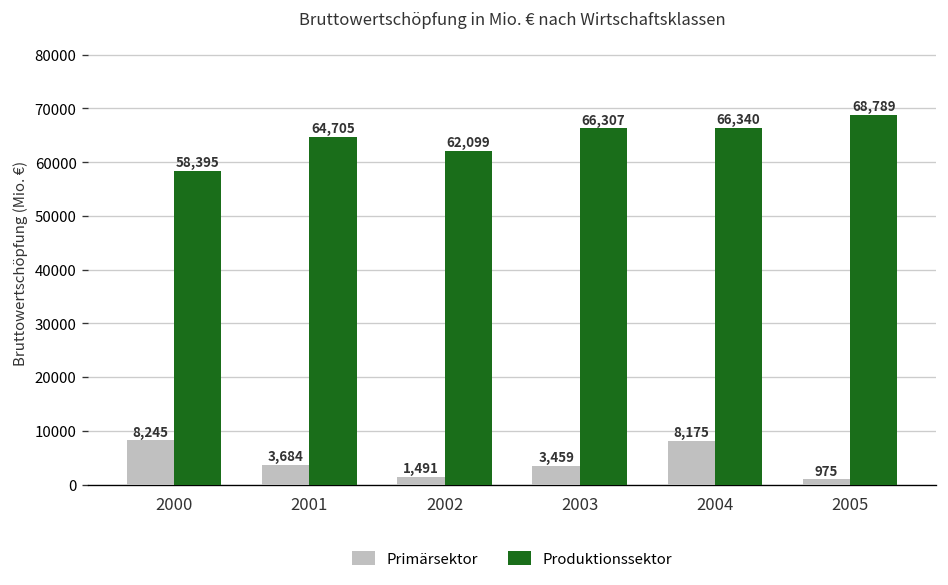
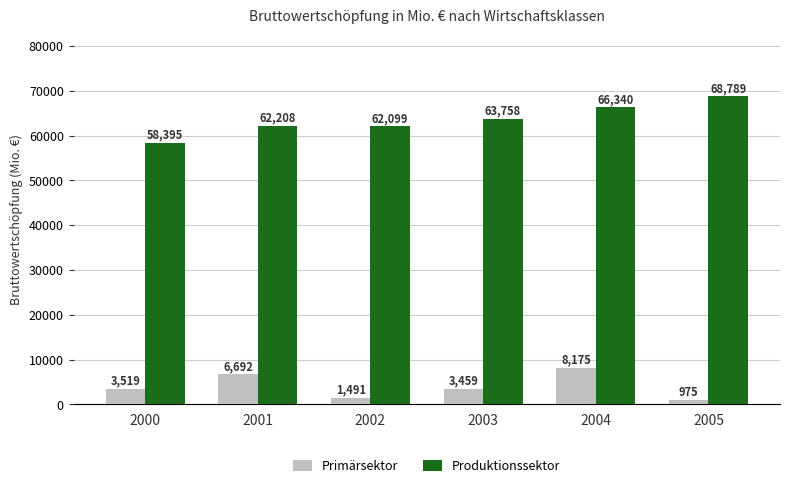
Primärsektor, 2000: 8,245 -> 3,519
Primärsektor, 2001: 3,684 -> 6,692
Produktionssektor, 2001: 64,705 -> 62,208
Produktionssektor, 2003: 66,307 -> 63,758
